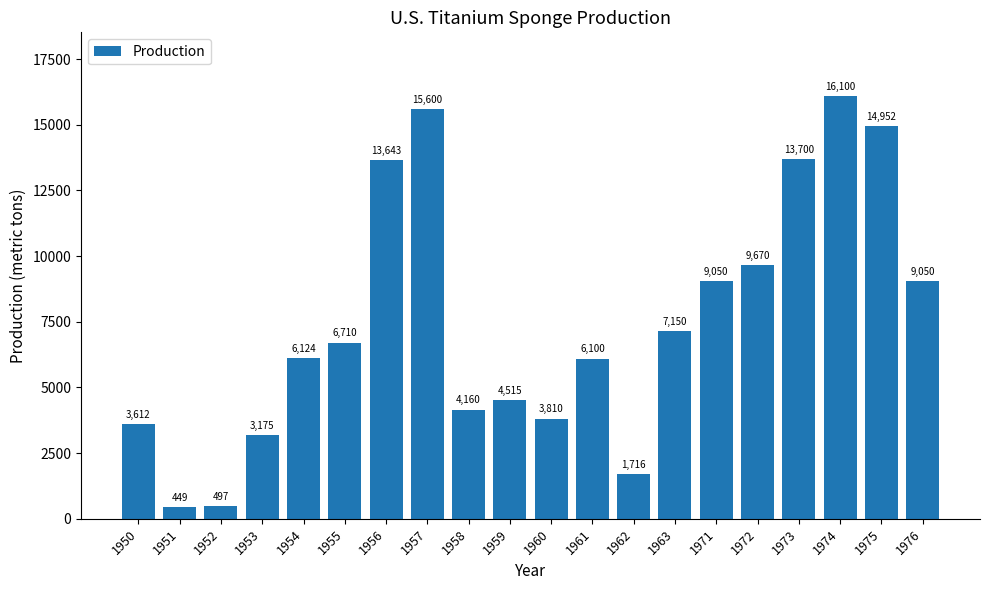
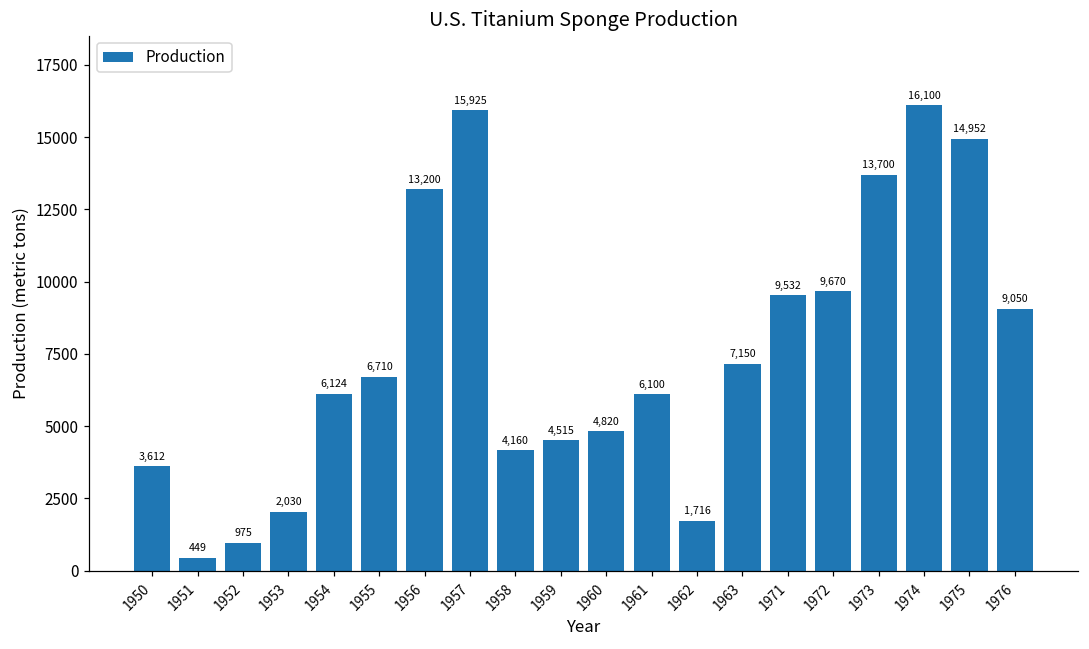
1952: 497 -> 975
1953: 3,175 -> 2,030
1956: 13,643 -> 13,200
1957: 15,600 -> 15,925
1960: 3,810 -> 4,820
1971: 9,050 -> 9,532
